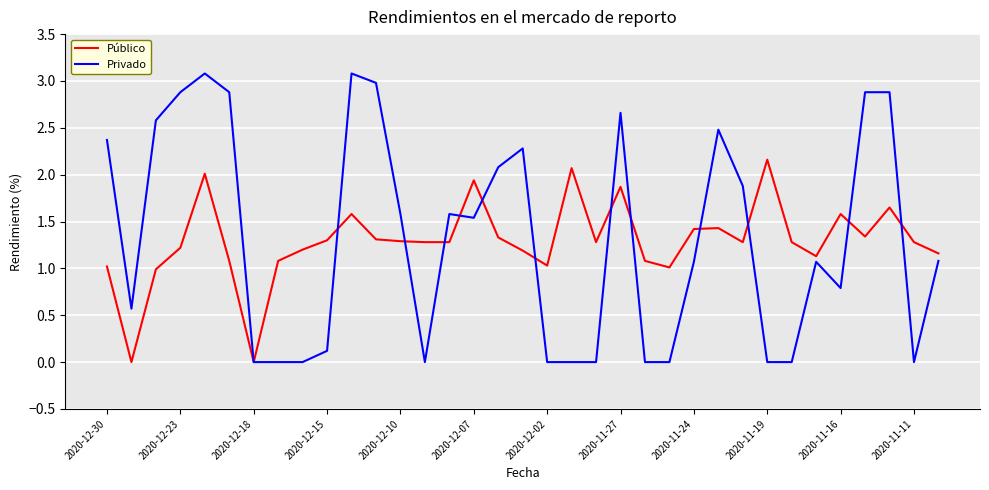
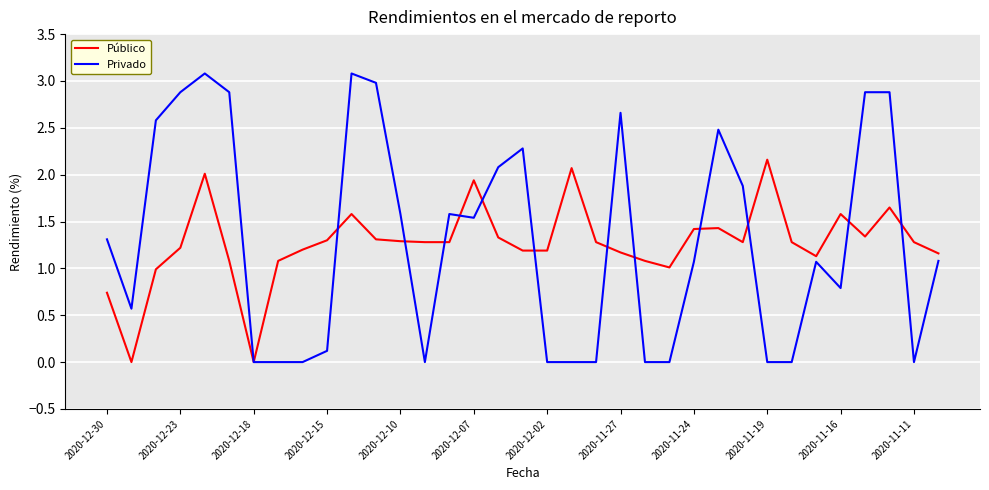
Público, 2020-12-30: 1.0 -> 0.7
Privado, 2020-12-30: 2.4 -> 1.3
Público, 2020-12-02: 1.0 -> 1.2
Público, 2020-11-27: 1.9 -> 1.2
